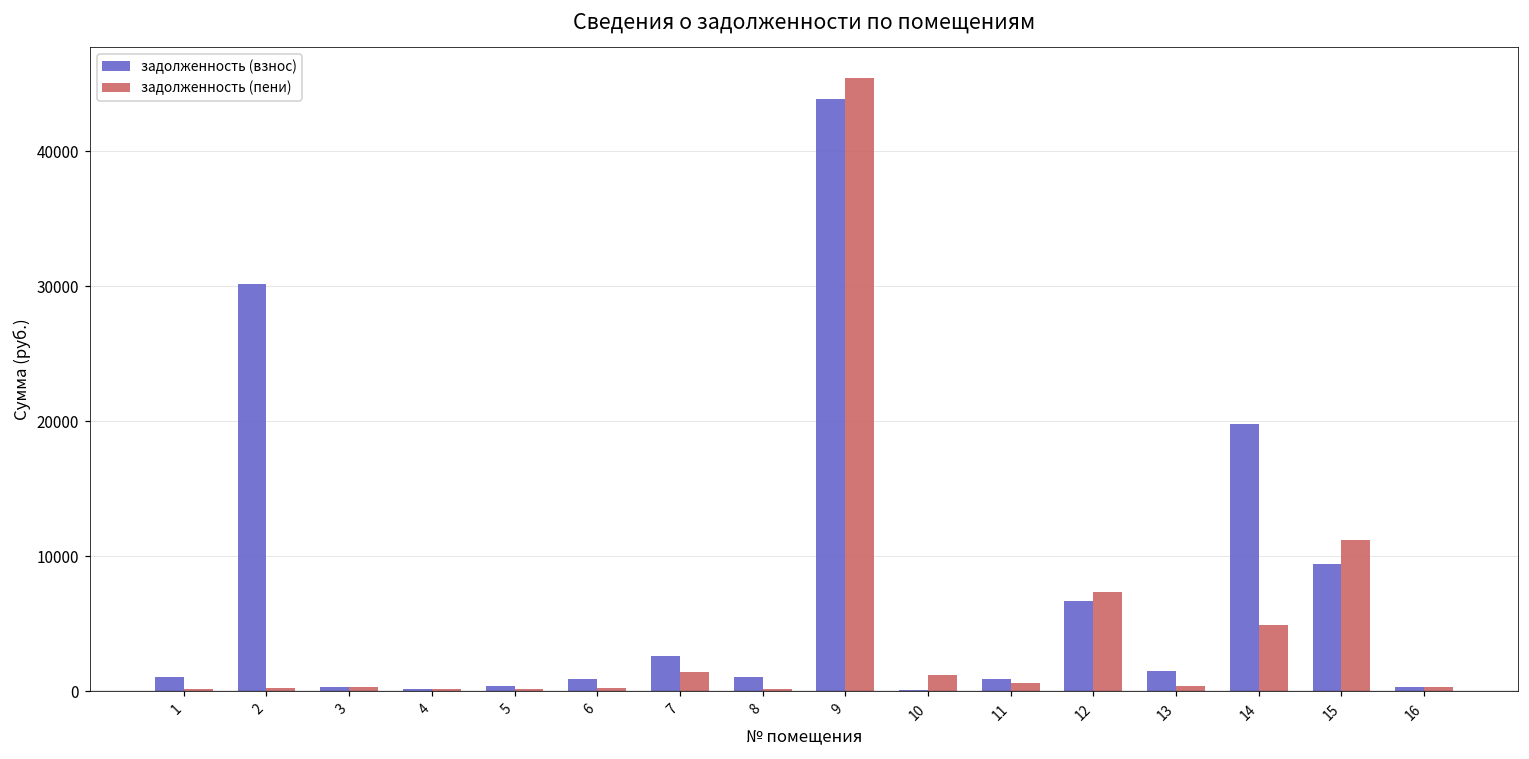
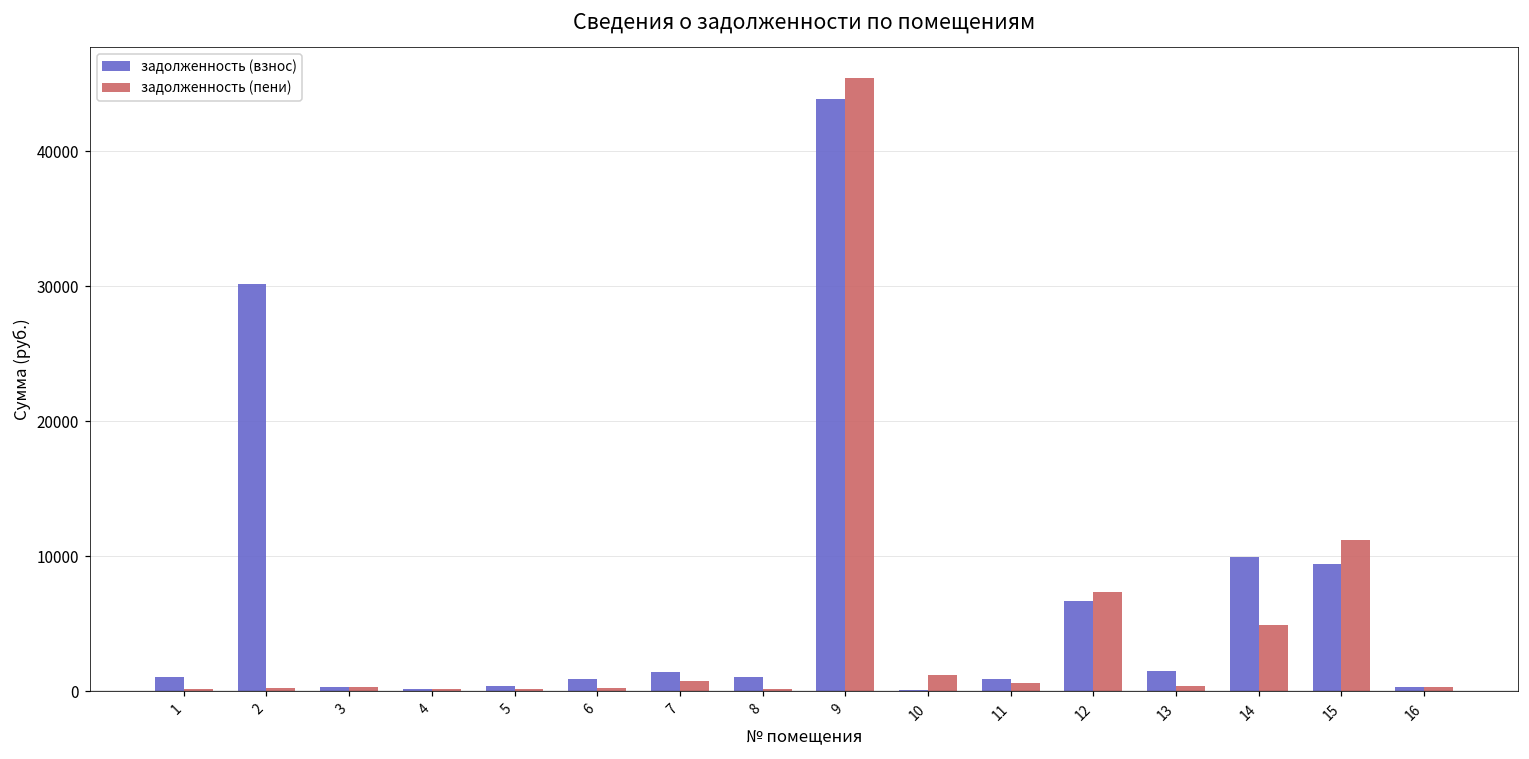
задолженность (взнос), 7: 2600 -> 1500
задолженность (пени), 7: 1500 -> 800
задолженность (взнос), 14: 19800 -> 9900
